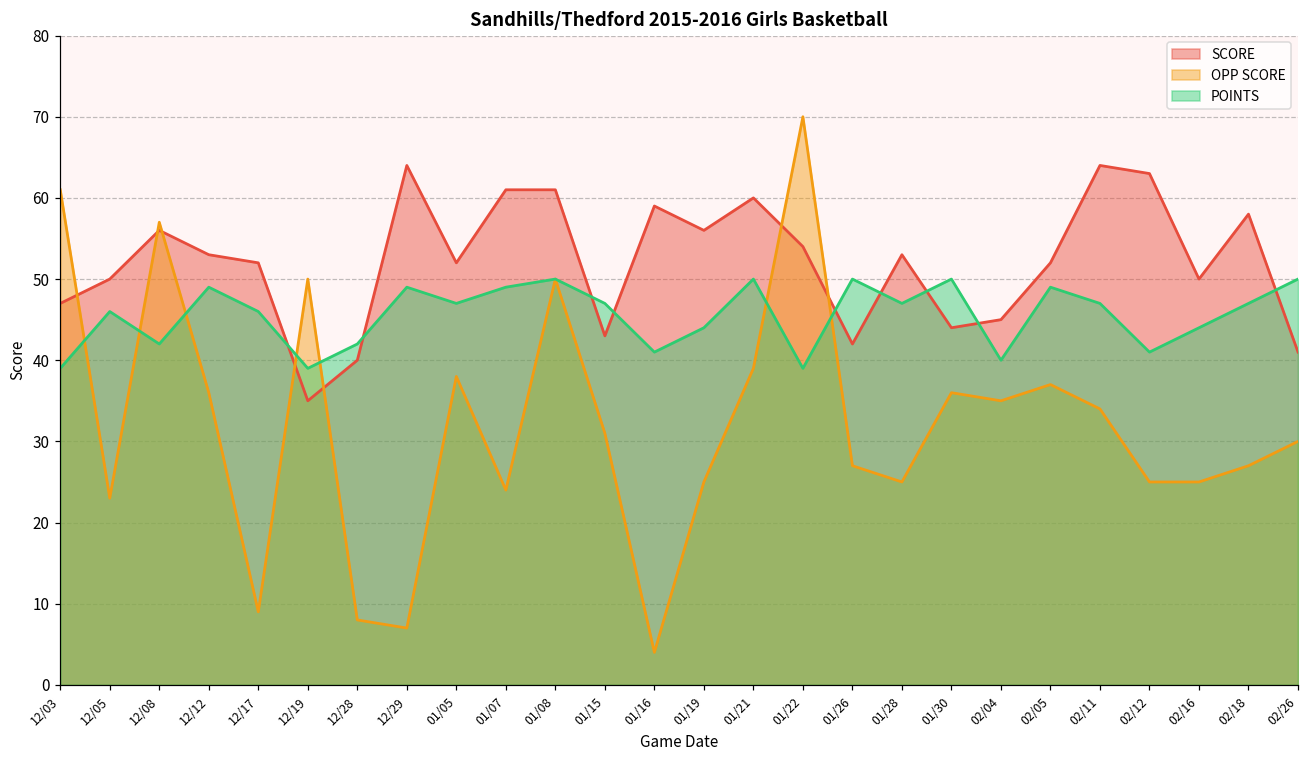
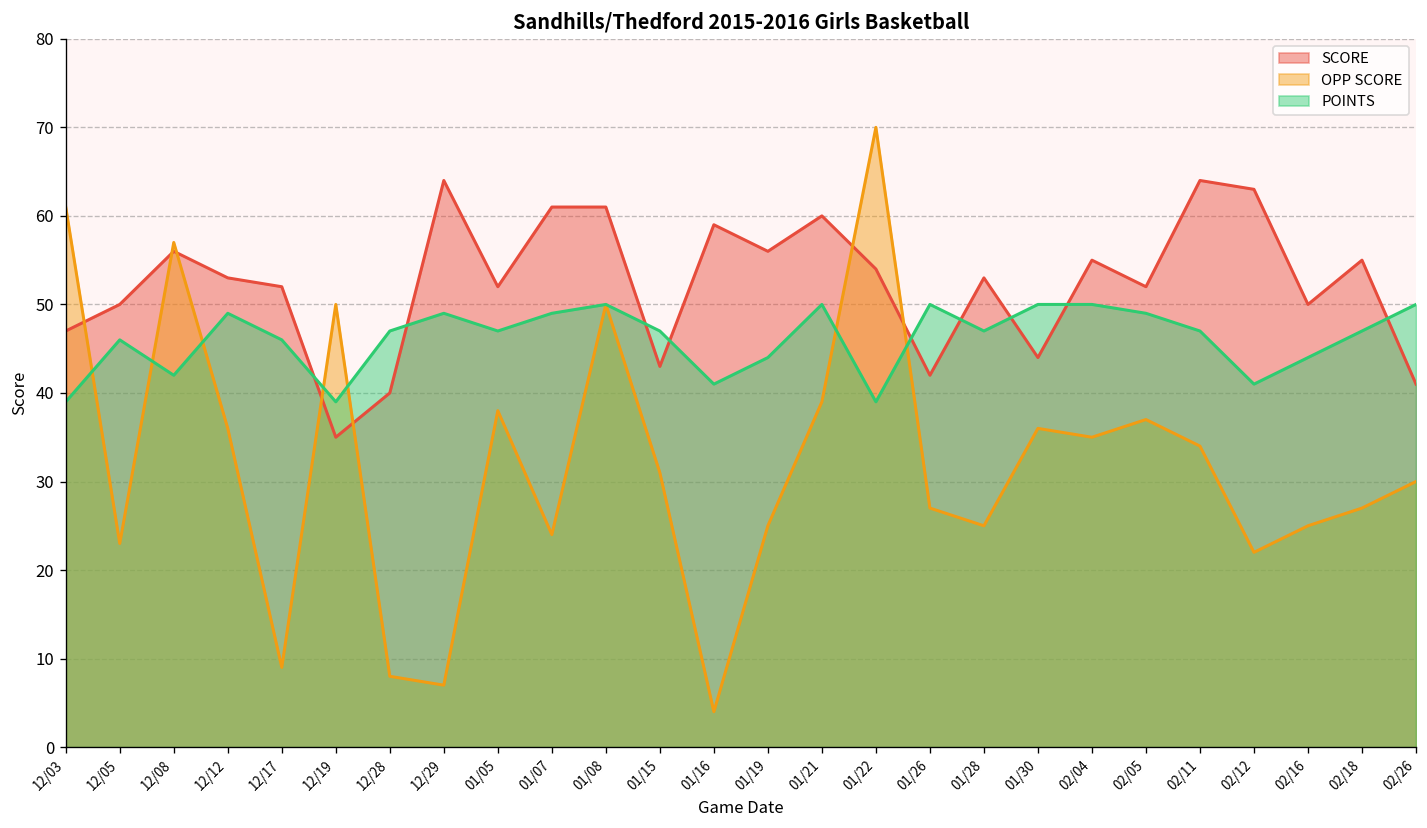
POINTS, 12/28: 42 -> 47
SCORE, 02/04: 45 -> 55
POINTS, 02/04: 40 -> 50
OPP SCORE, 02/12: 25 -> 22
SCORE, 02/18: 58 -> 55
